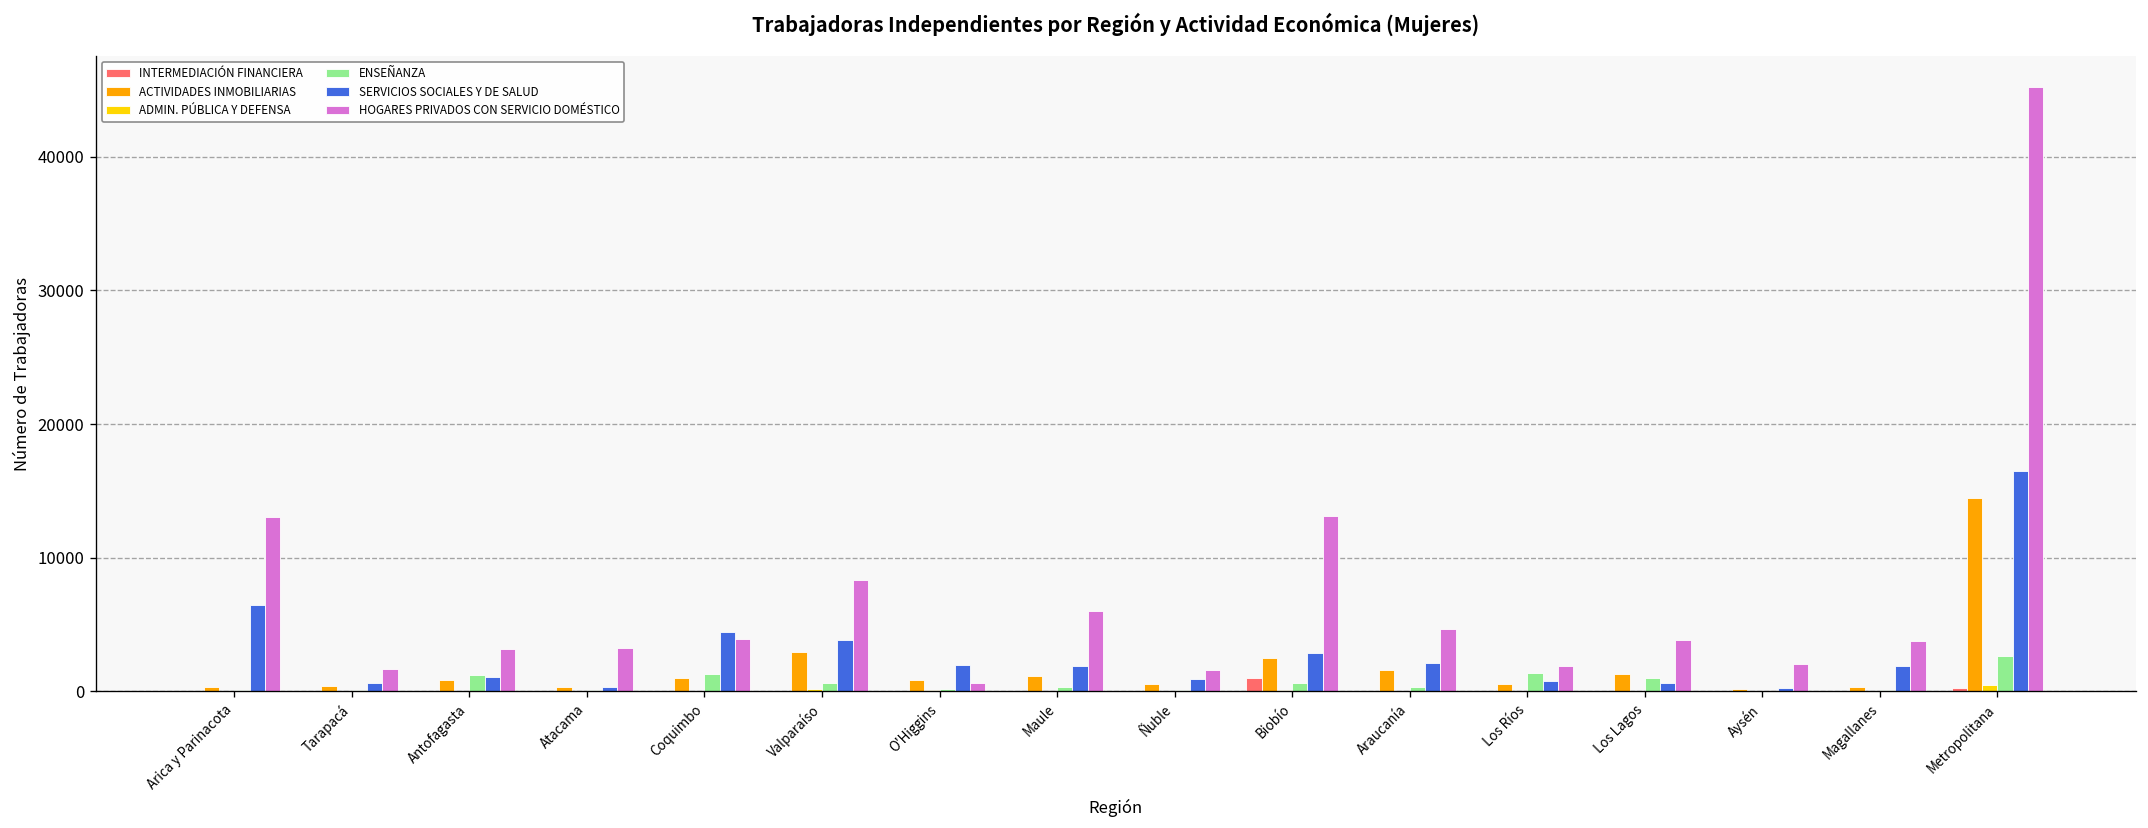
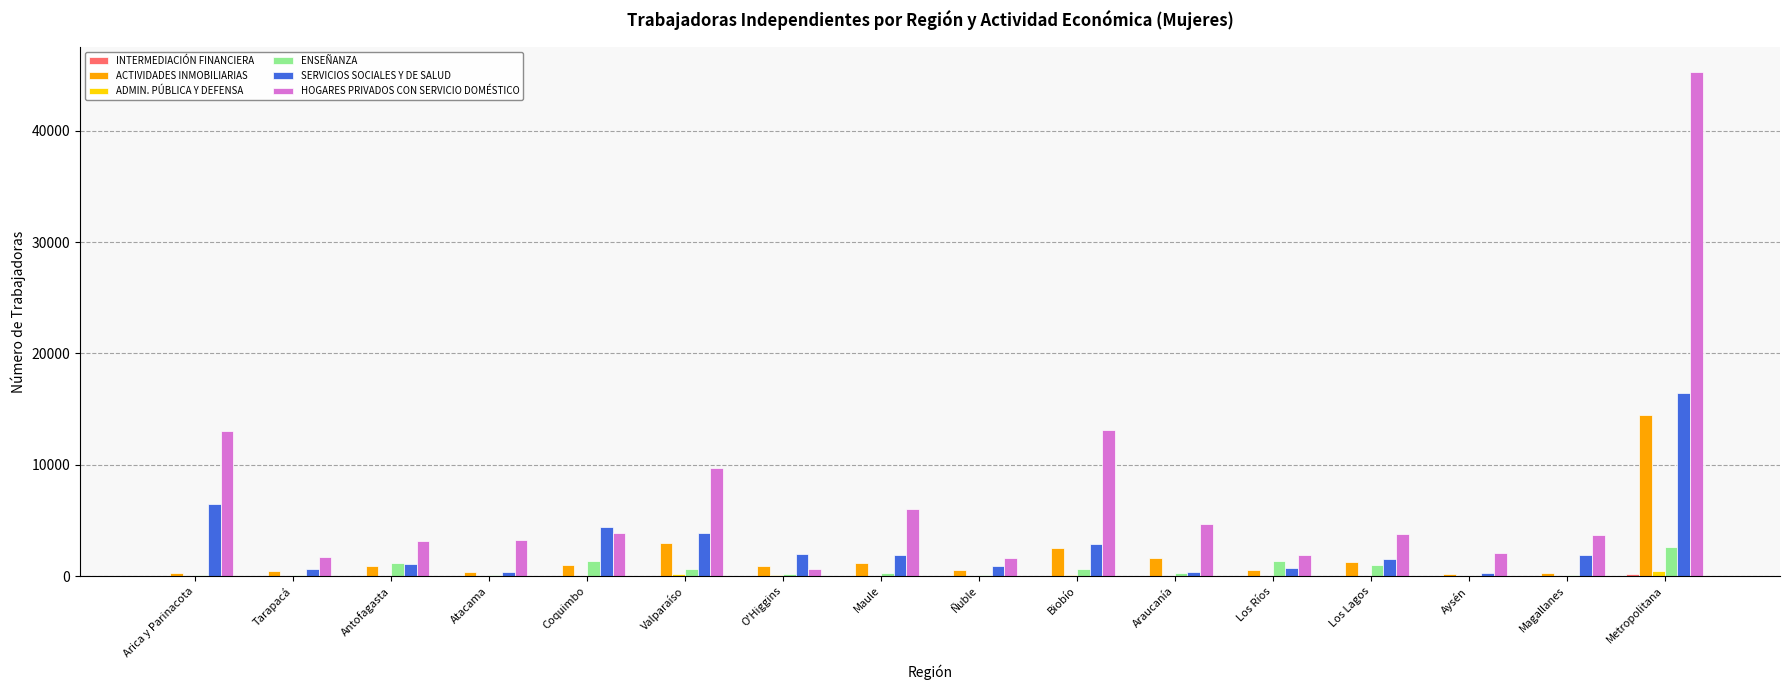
HOGARES PRIVADOS CON SERVICIO DOMÉSTICO, Valparaíso: 8300 -> 9700
INTERMEDIACIÓN FINANCIERA, Biobío: 1000 -> 0
SERVICIOS SOCIALES Y DE SALUD, Araucanía: 2100 -> 400
SERVICIOS SOCIALES Y DE SALUD, Los Lagos: 600 -> 1500
